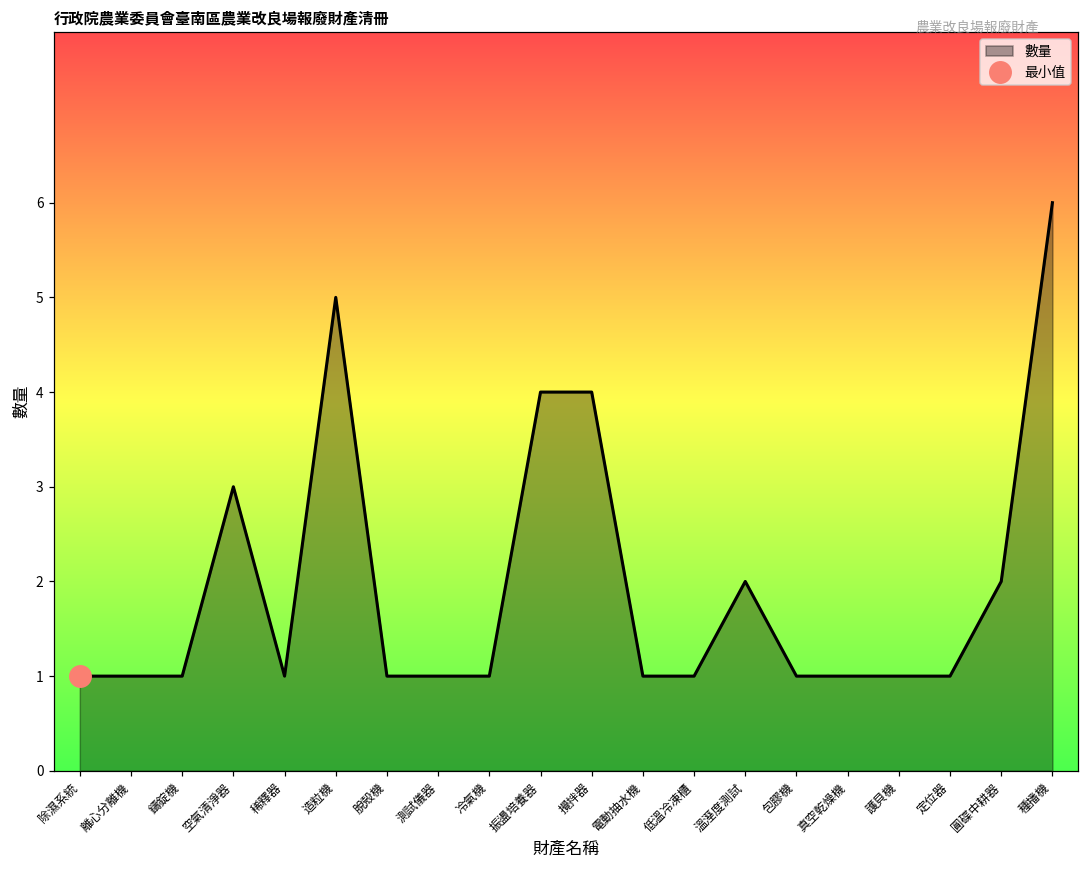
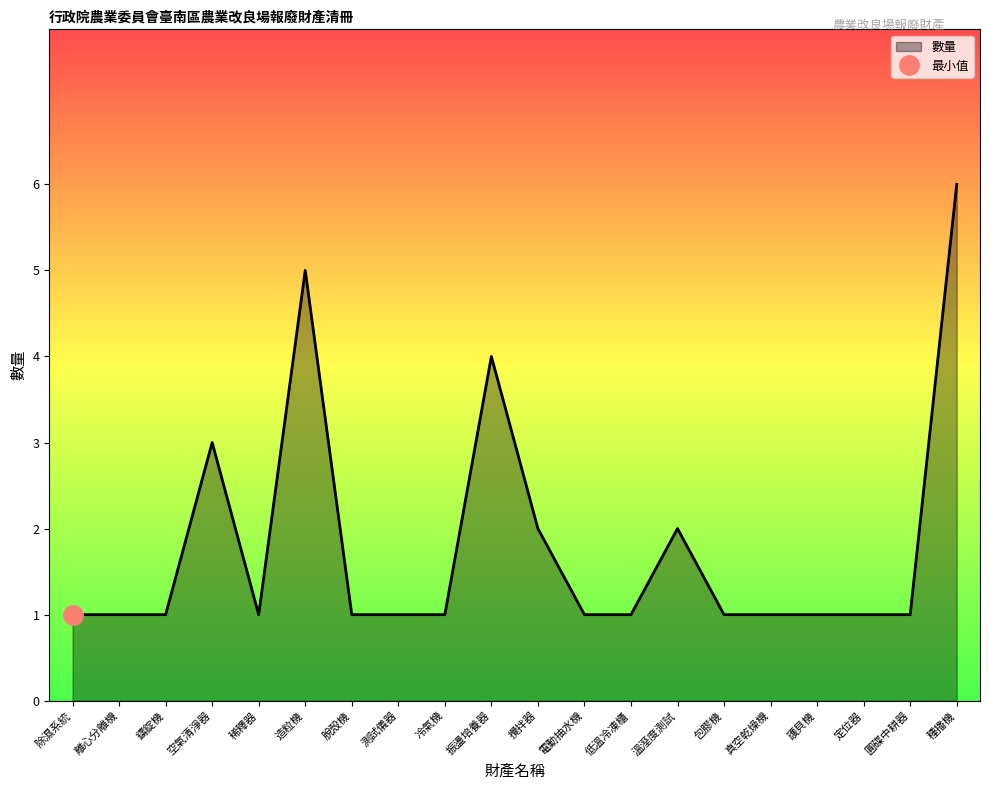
數量, 攪拌器: 4 -> 2
數量, 圓碟中耕器: 2 -> 1
